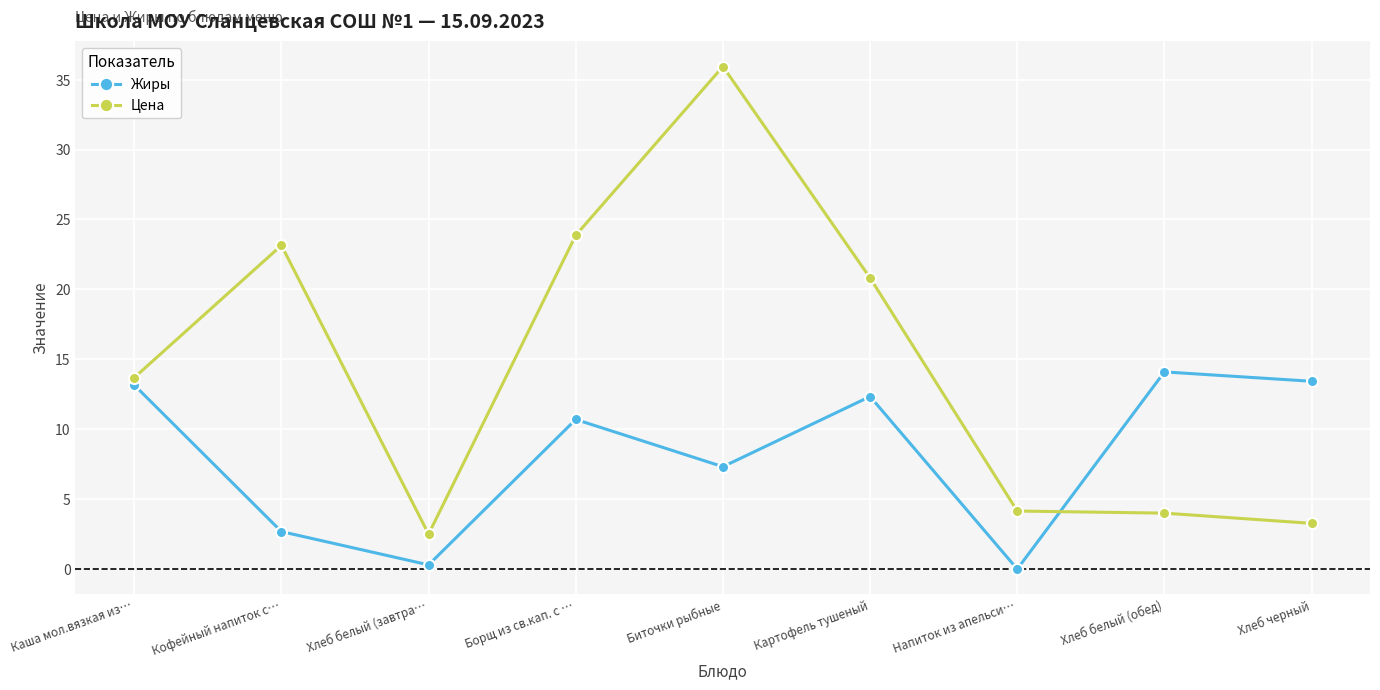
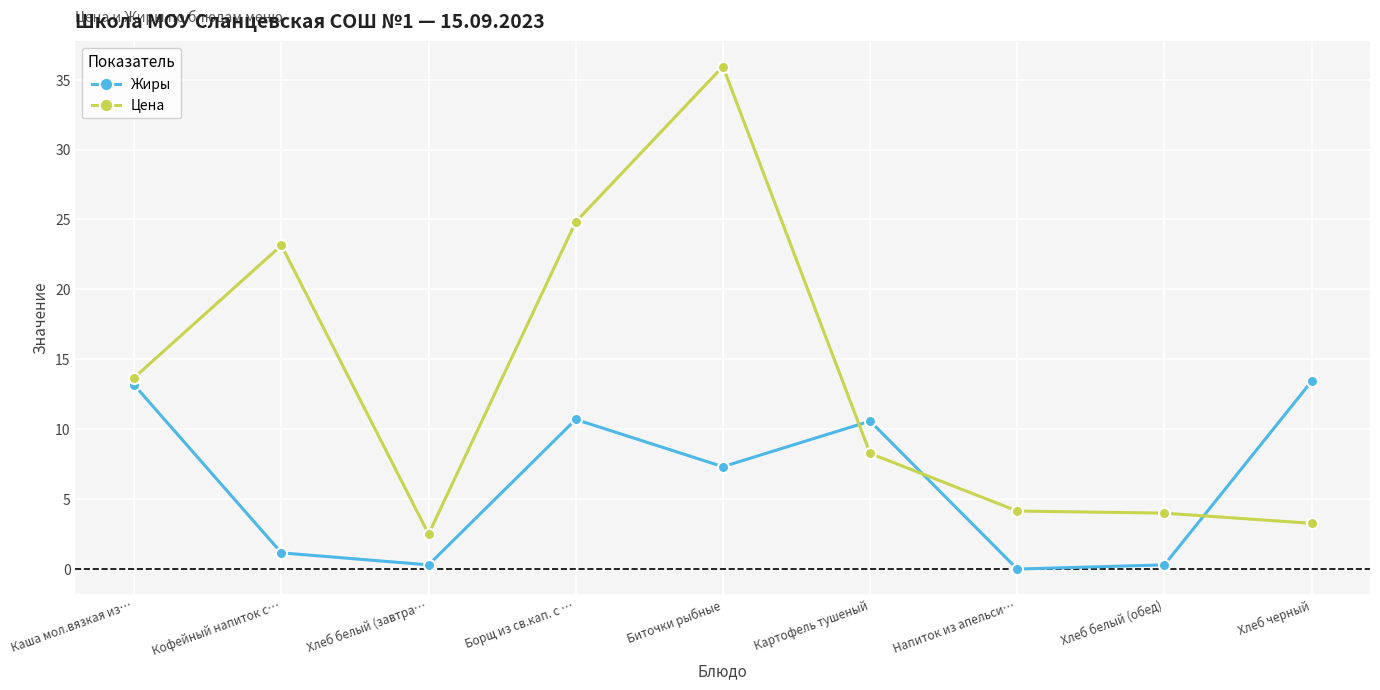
Жиры, Кофейный напиток с…: 2.7 -> 1.2
Цена, Борщ из св.кап. с …: 23.9 -> 24.8
Жиры, Картофель тушеный: 12.3 -> 10.6
Цена, Картофель тушеный: 20.8 -> 8.3
Жиры, Хлеб белый (обед): 14.1 -> 0.3
